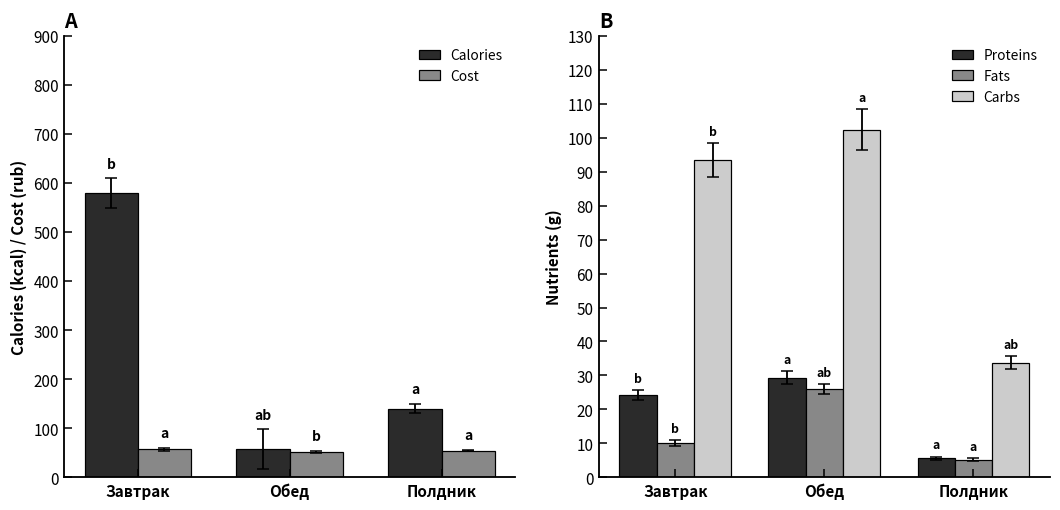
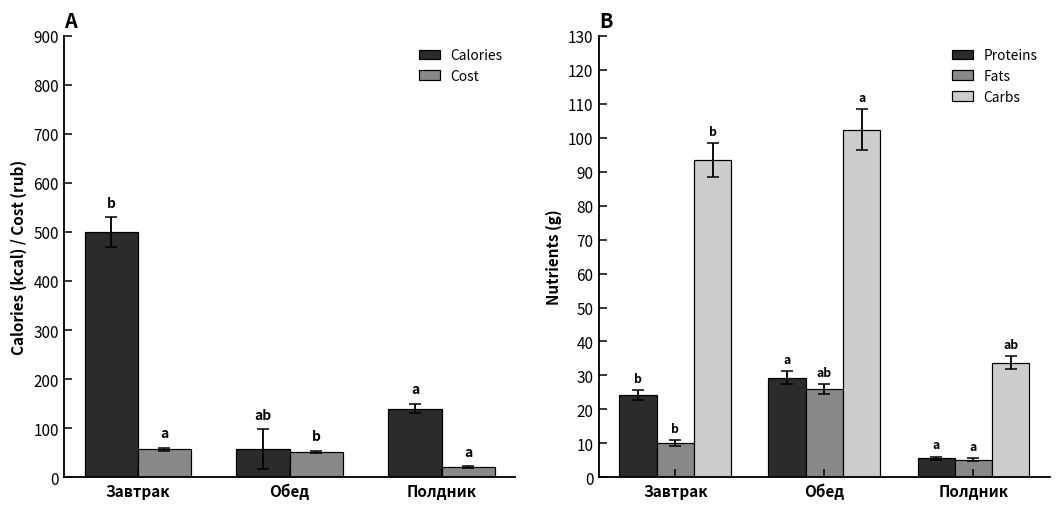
A, Calories, Завтрак: 580 -> 500
A, Cost, Полдник: 50 -> 20
